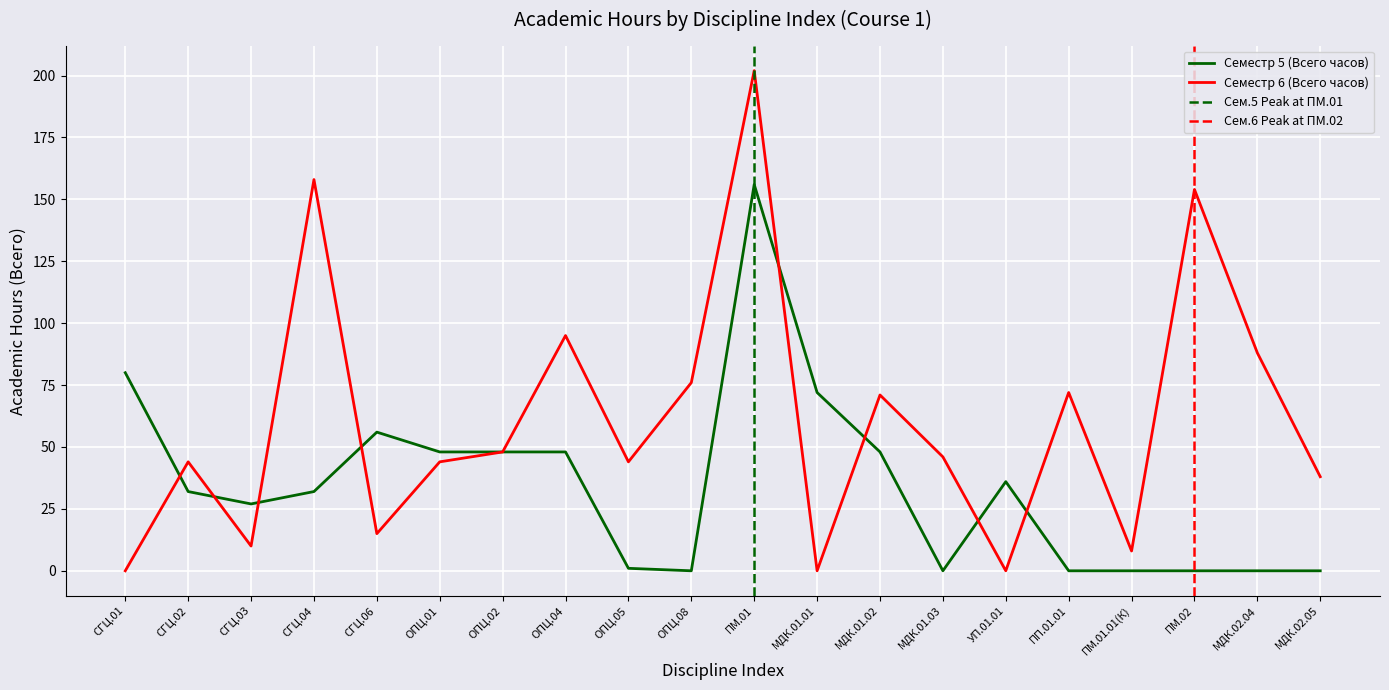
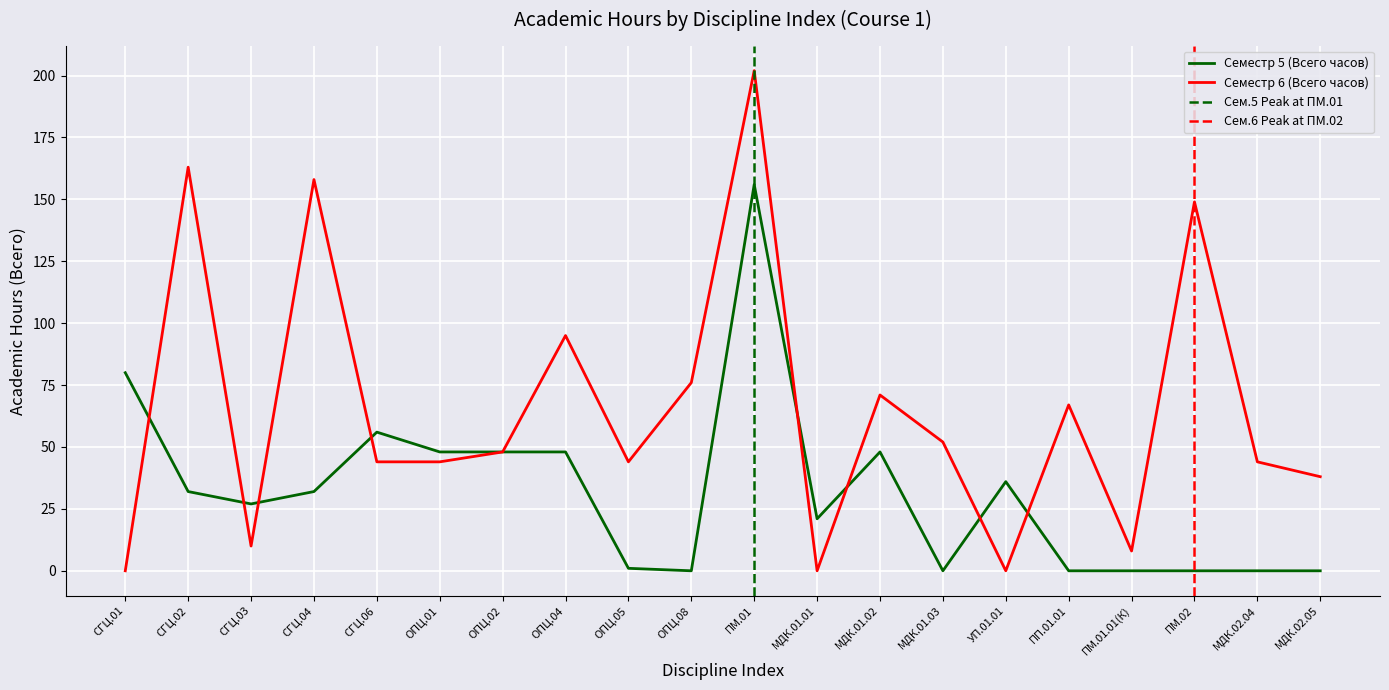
Семестр 6 (Всего часов), СГЦ.02: 44 -> 163
Семестр 6 (Всего часов), СГЦ.06: 15 -> 44
Семестр 5 (Всего часов), МДК.01.01: 72 -> 21
Семестр 6 (Всего часов), МДК.01.03: 46 -> 52
Семестр 6 (Всего часов), ПП.01.01: 72 -> 67
Семестр 6 (Всего часов), ПМ.02: 154 -> 149
Семестр 6 (Всего часов), МДК.02.04: 88 -> 44
